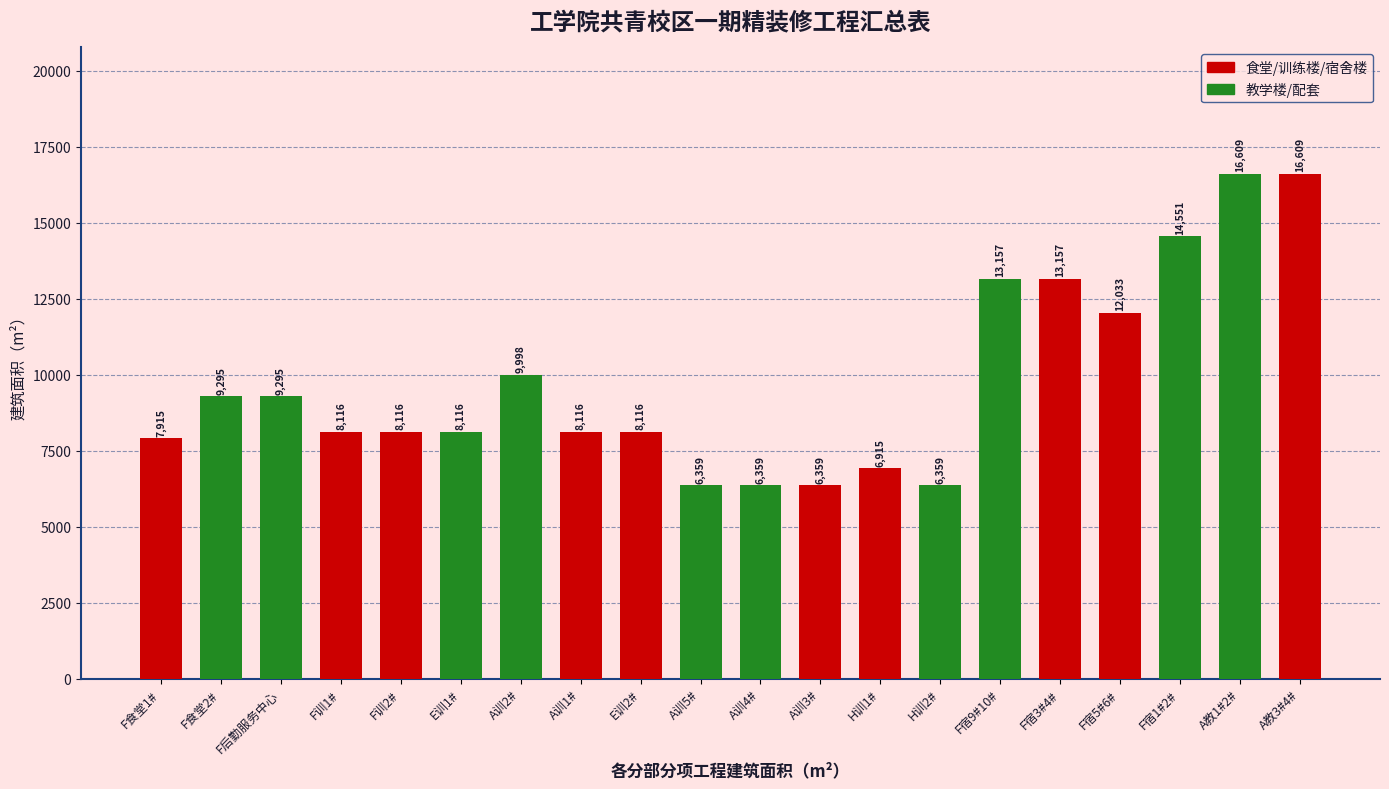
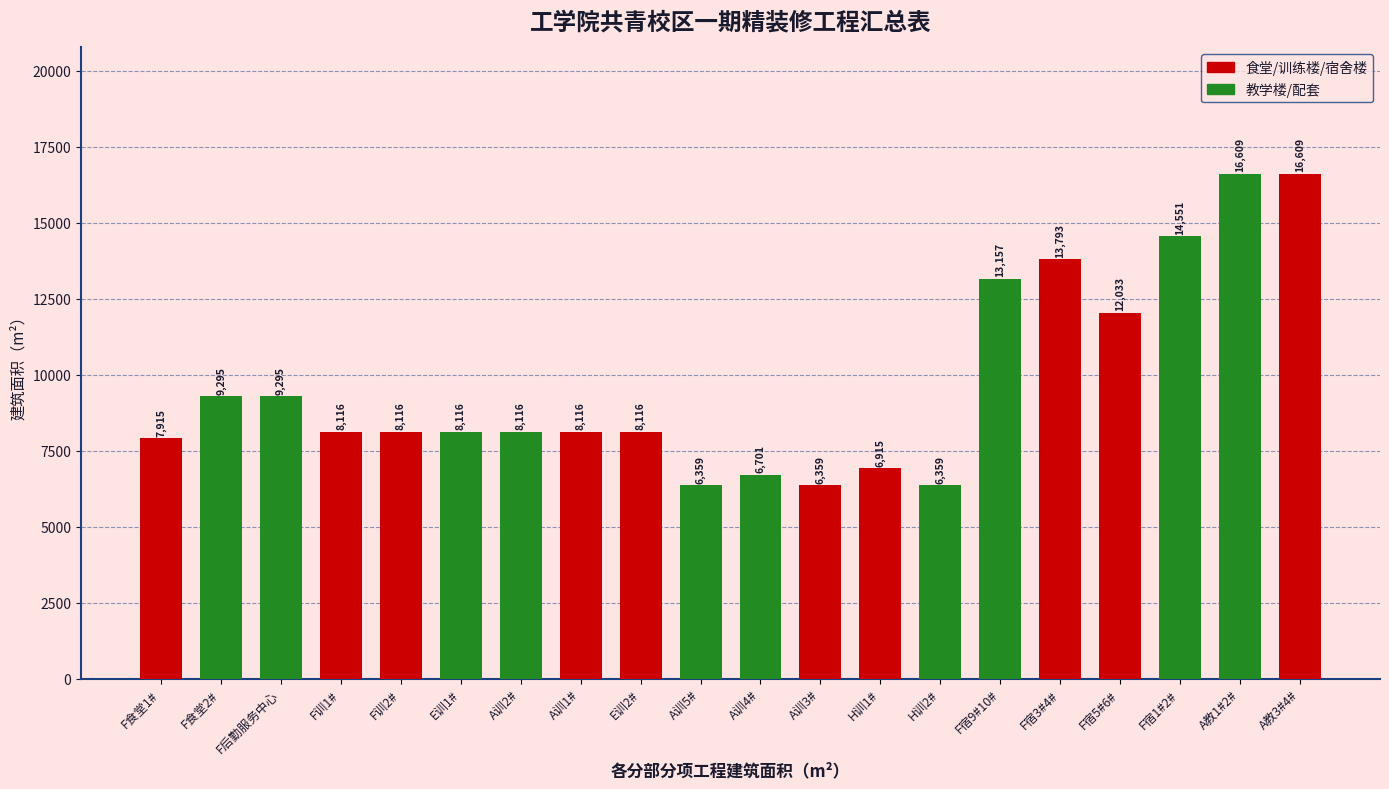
教学楼/配套, A训2#: 9,998 -> 8,116
教学楼/配套, A训4#: 6,359 -> 6,701
食堂/训练楼/宿舍楼, F宿3#4#: 13,157 -> 13,793
